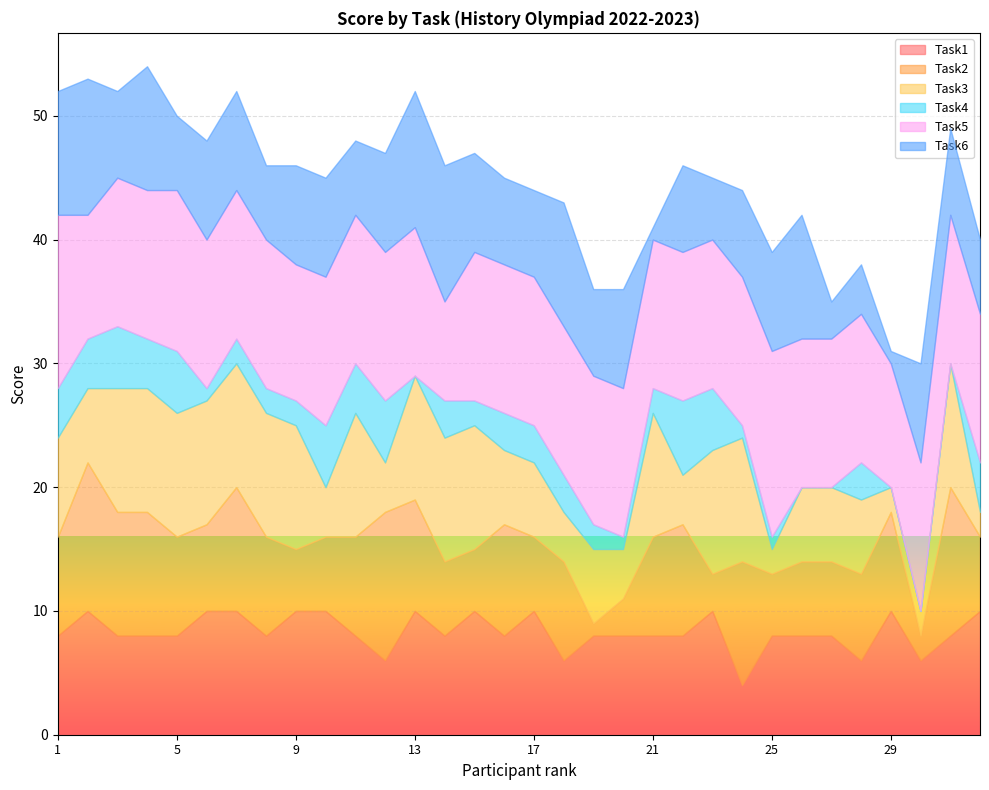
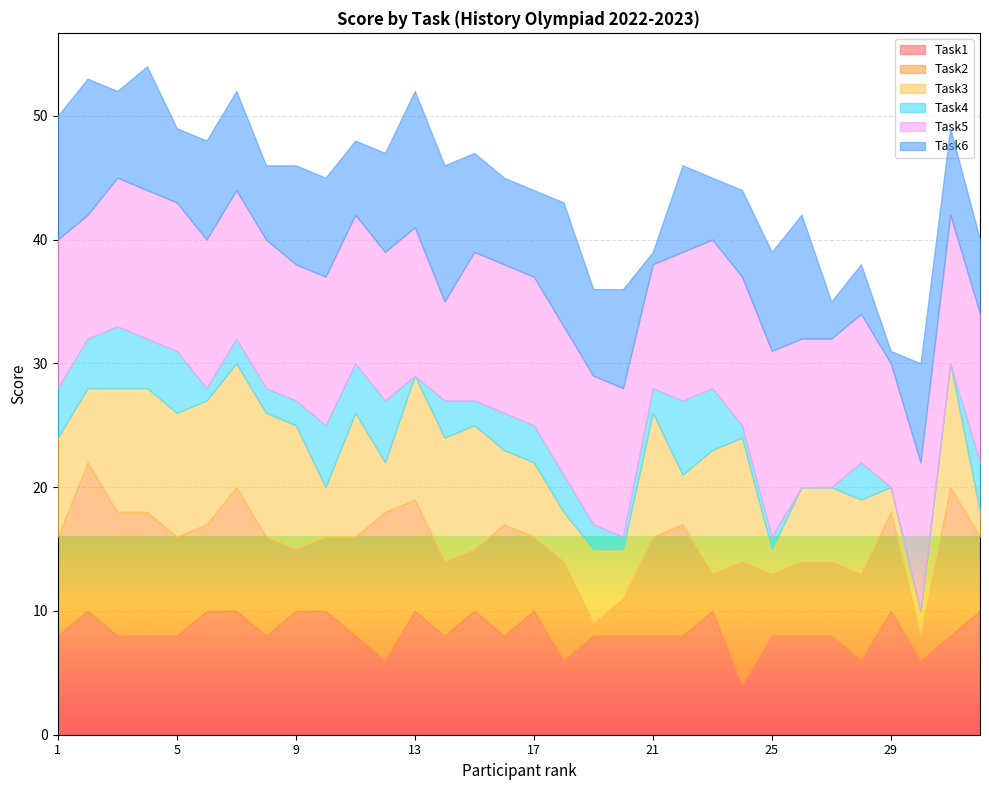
Task5, 1: 14 -> 12
Task5, 5: 13 -> 12
Task5, 21: 12 -> 10
